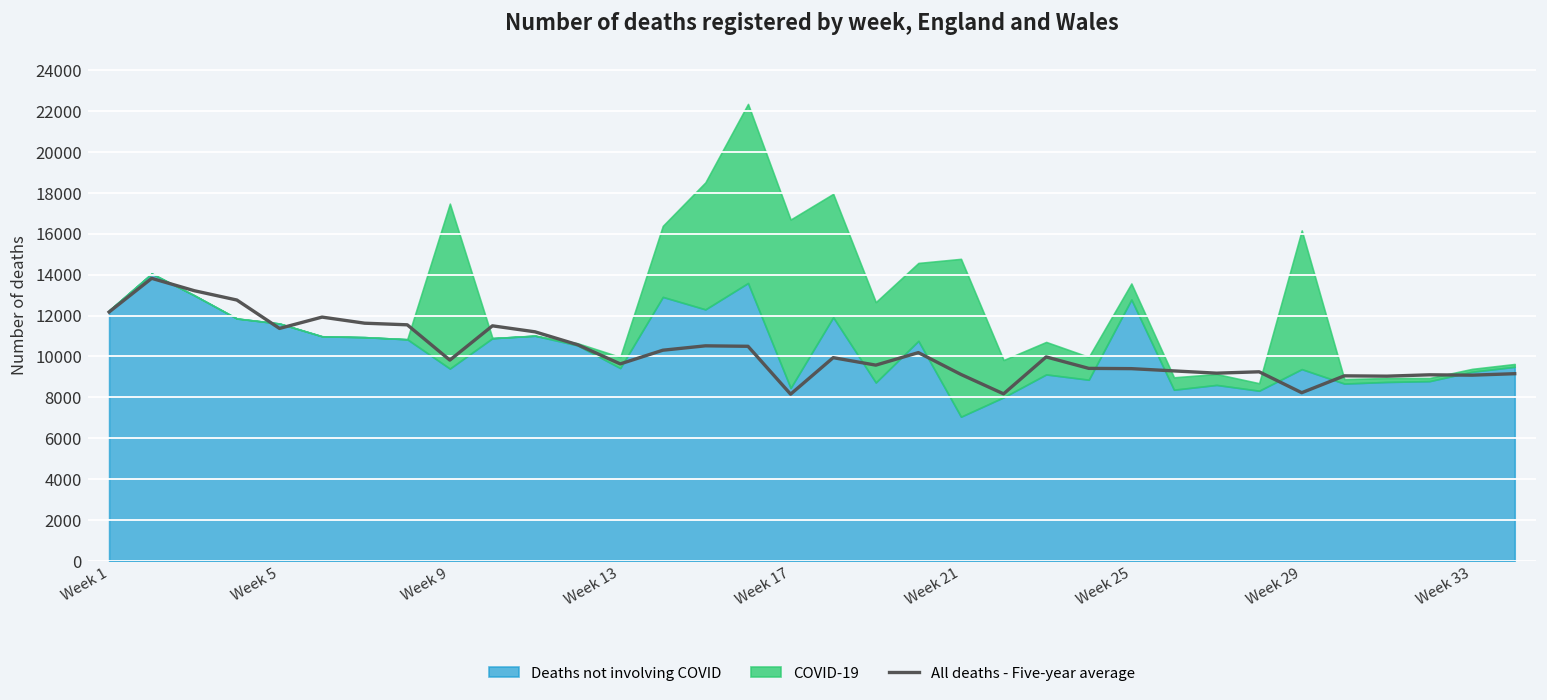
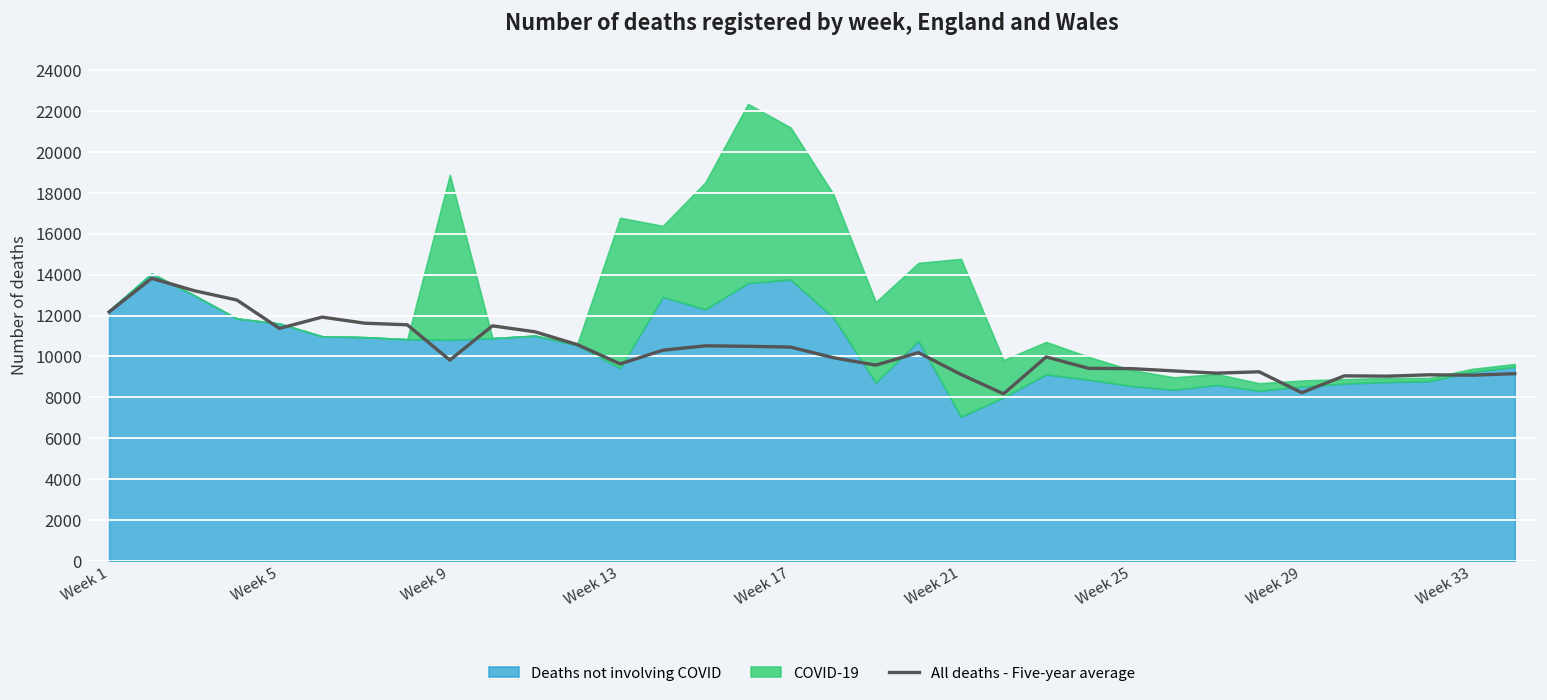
Deaths not involving COVID, Week 9: 9400 -> 10800
COVID-19, Week 13: 500 -> 7300
All deaths - Five-year average, Week 17: 8200 -> 10500
Deaths not involving COVID, Week 17: 8500 -> 13800
COVID-19, Week 17: 8200 -> 7400
Deaths not involving COVID, Week 25: 12800 -> 8600
Deaths not involving COVID, Week 29: 9400 -> 8500
COVID-19, Week 29: 6800 -> 300
